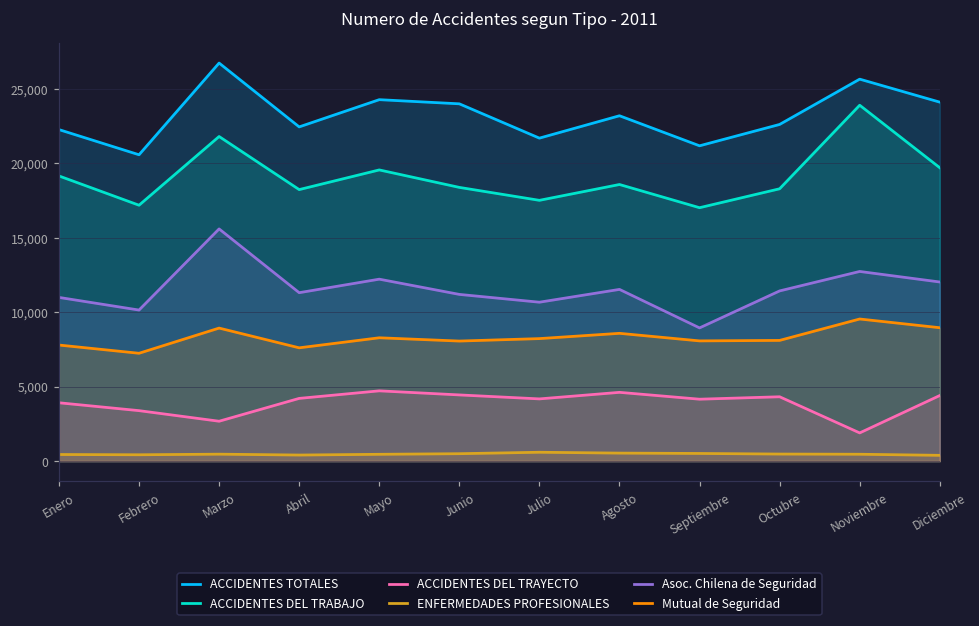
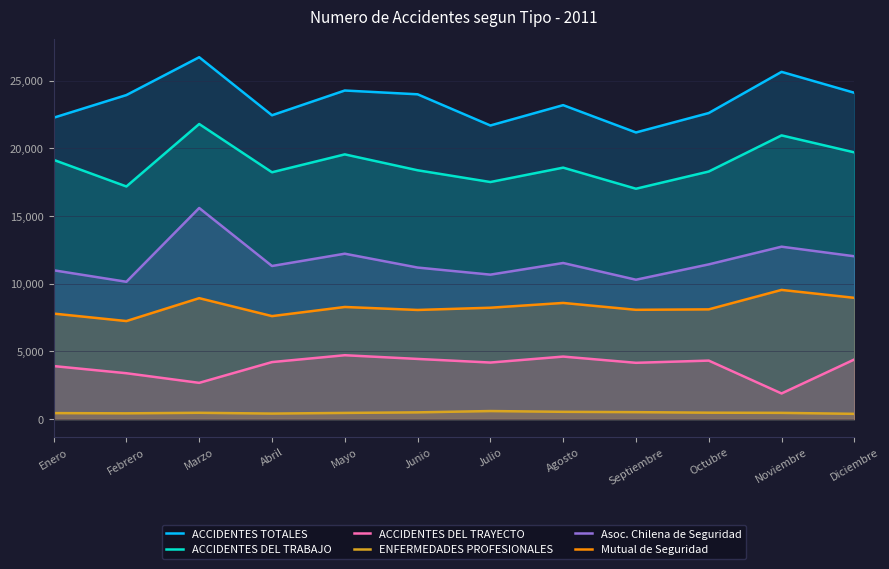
ACCIDENTES TOTALES, Febrero: 20,600 -> 23,900
Asoc. Chilena de Seguridad, Septiembre: 8,900 -> 10,300
ACCIDENTES DEL TRABAJO, Noviembre: 23,900 -> 21,000
